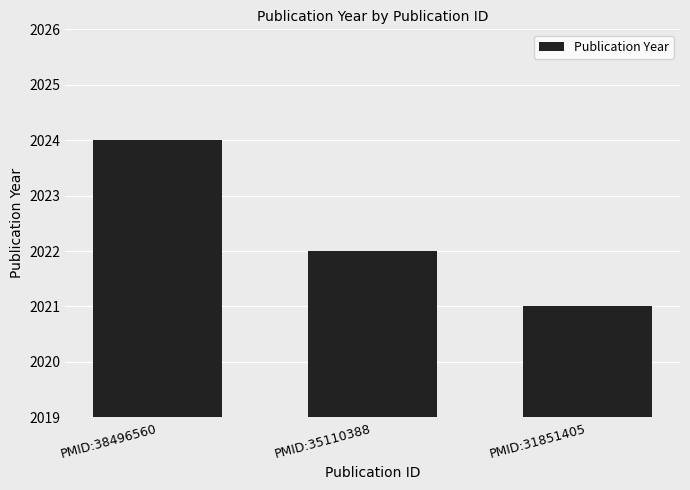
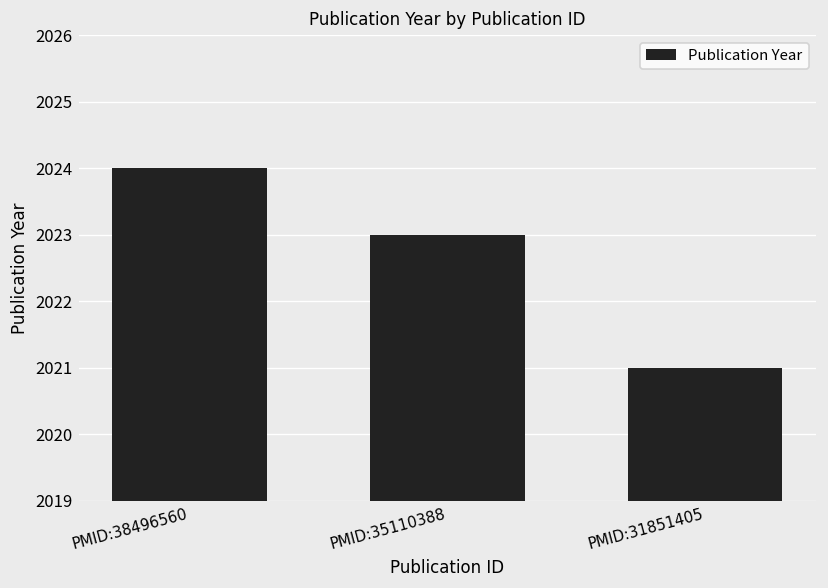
PMID:35110388: 2022 -> 2023
